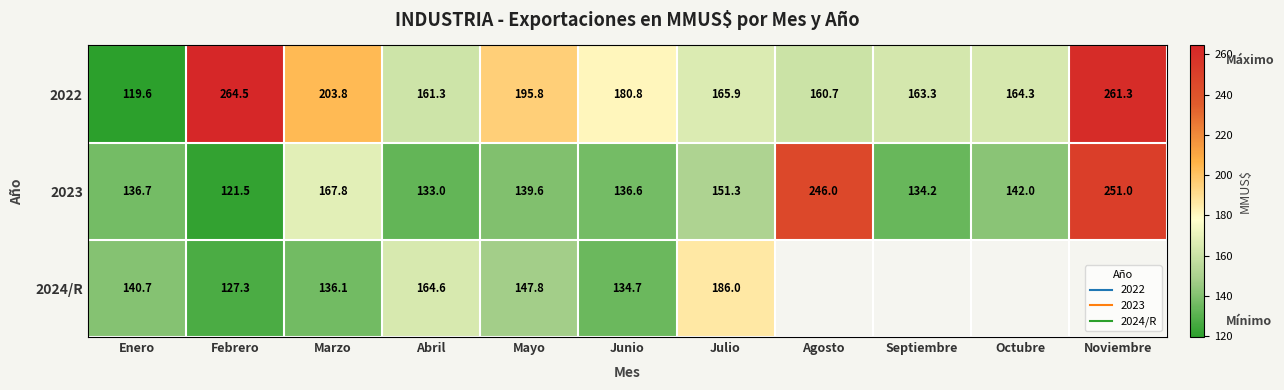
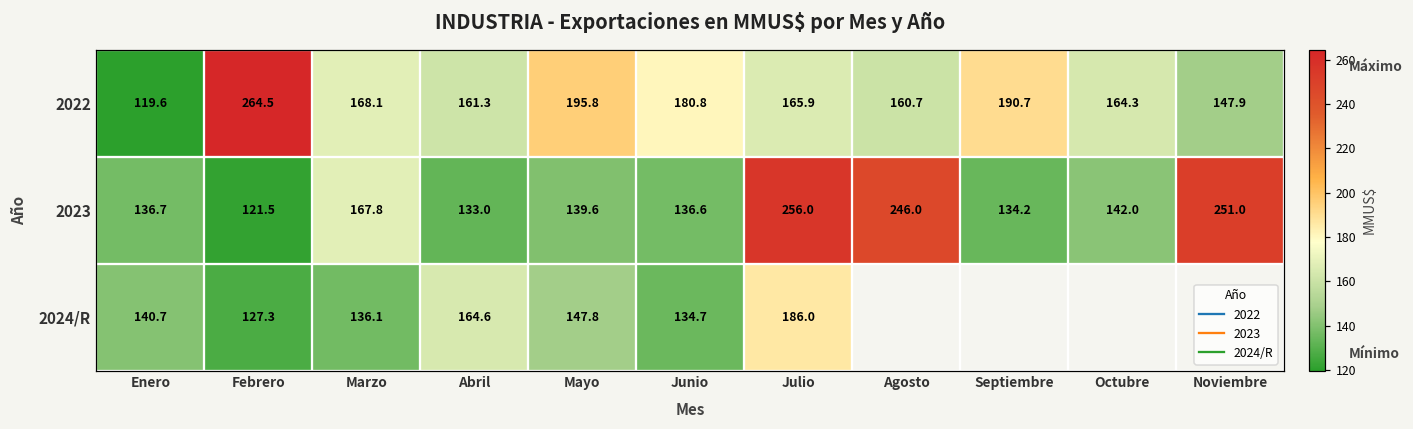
2022, Marzo: 203.8 -> 168.1
2022, Septiembre: 163.3 -> 190.7
2022, Noviembre: 261.3 -> 147.9
2023, Julio: 151.3 -> 256.0
